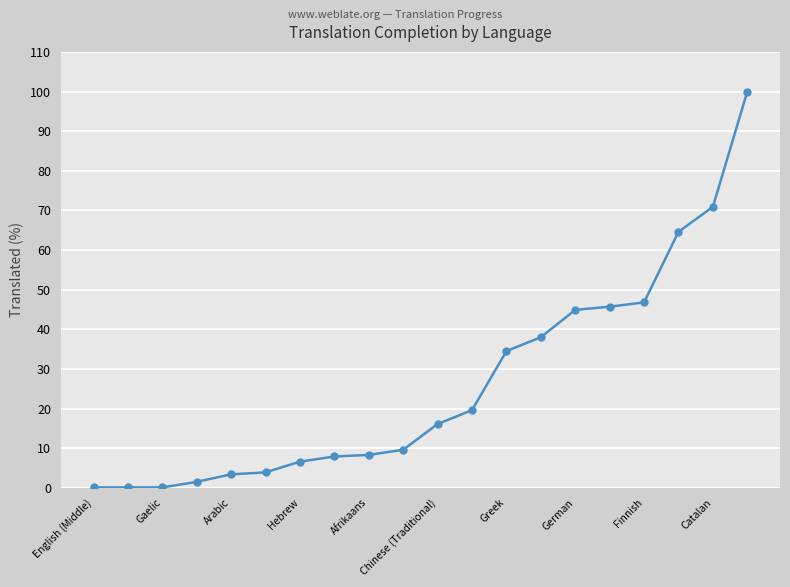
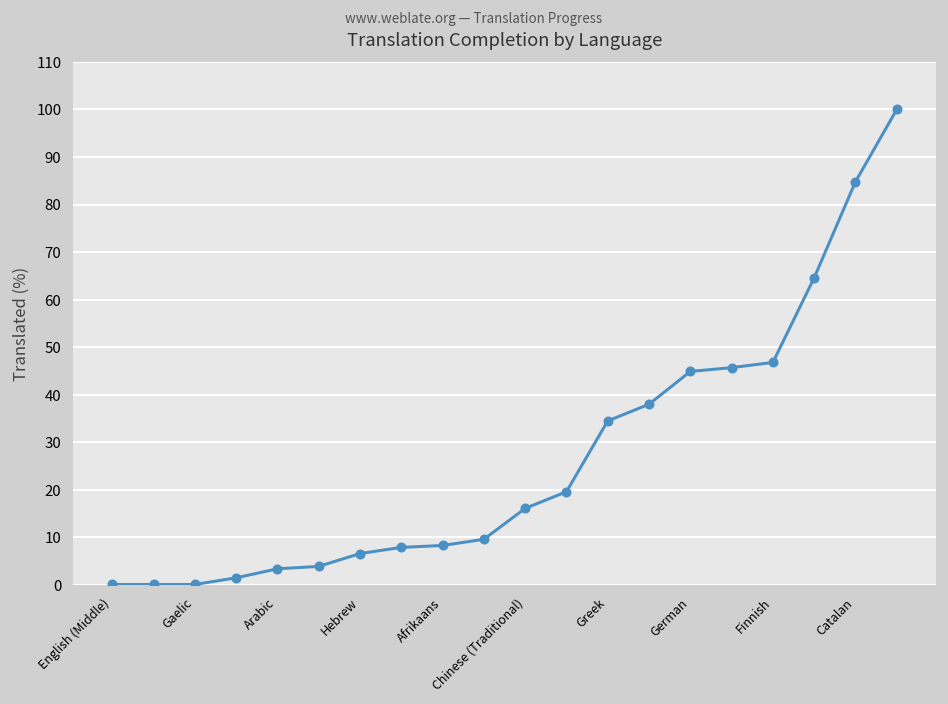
Catalan: 71 -> 85
